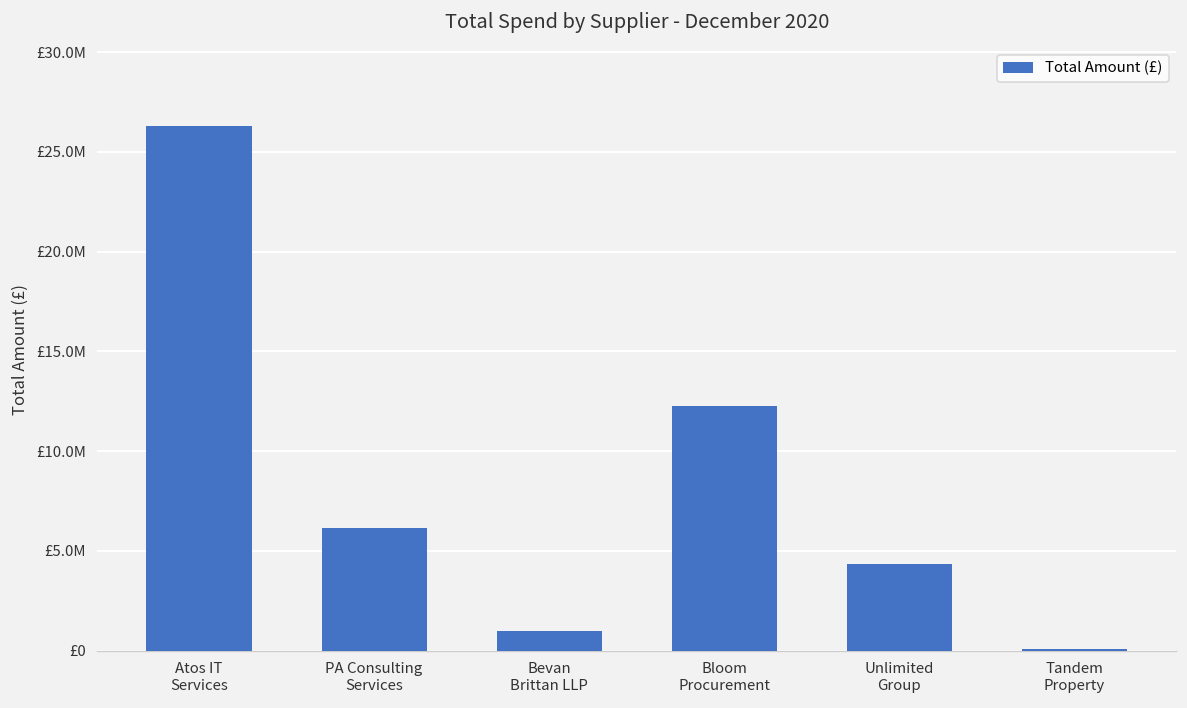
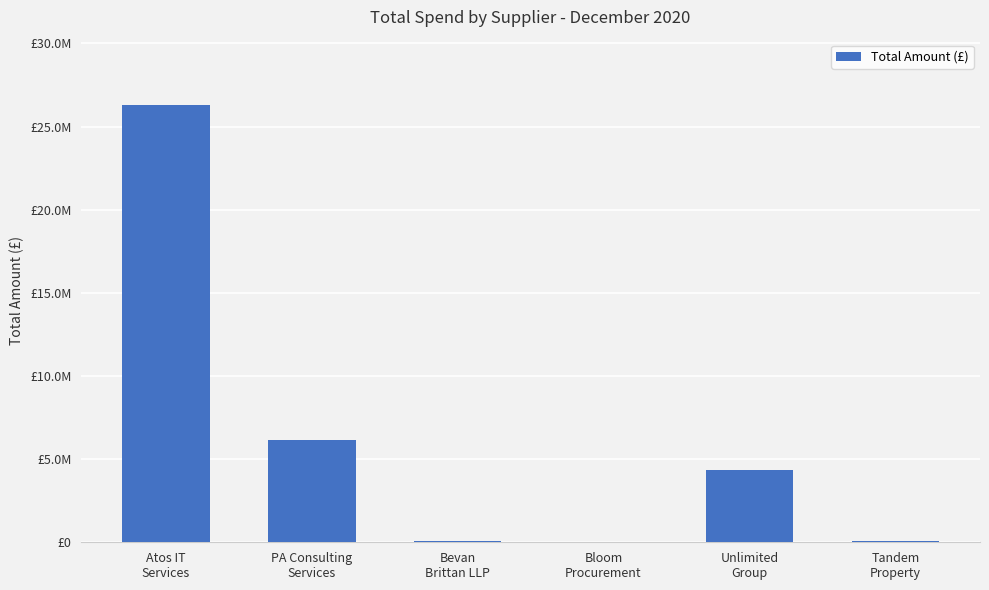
Bevan Brittan LLP: £1000000 -> £100000
Bloom Procurement: £12200000 -> £0
